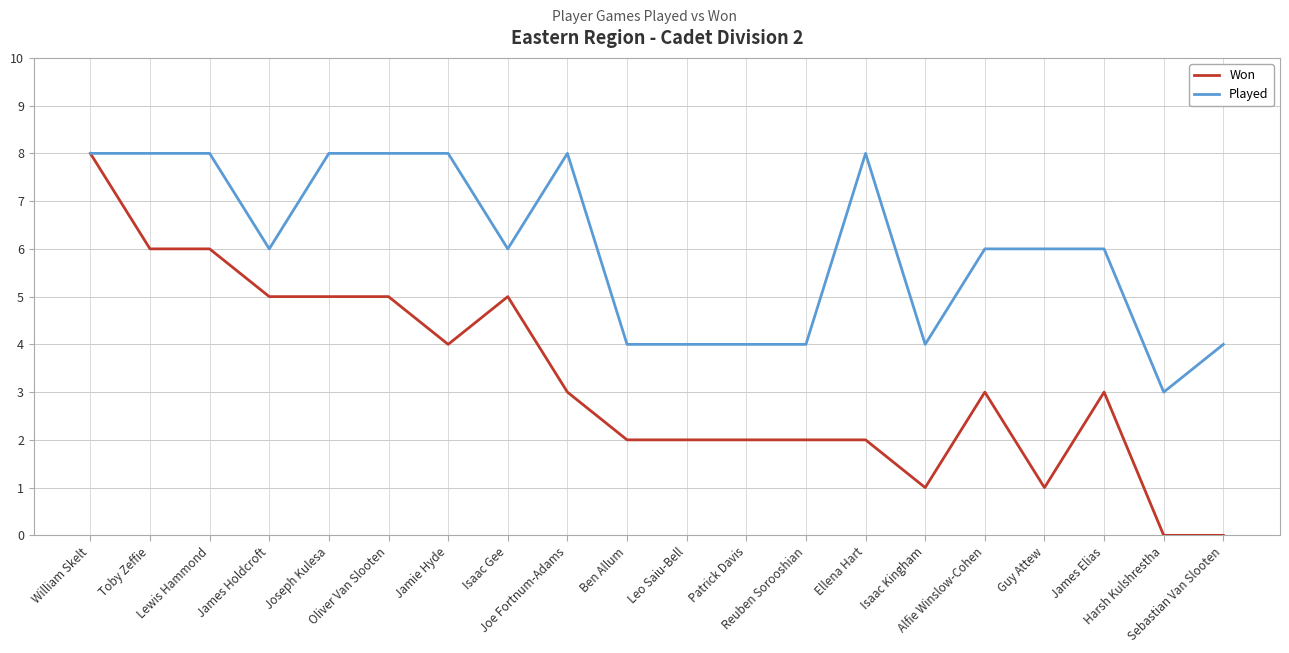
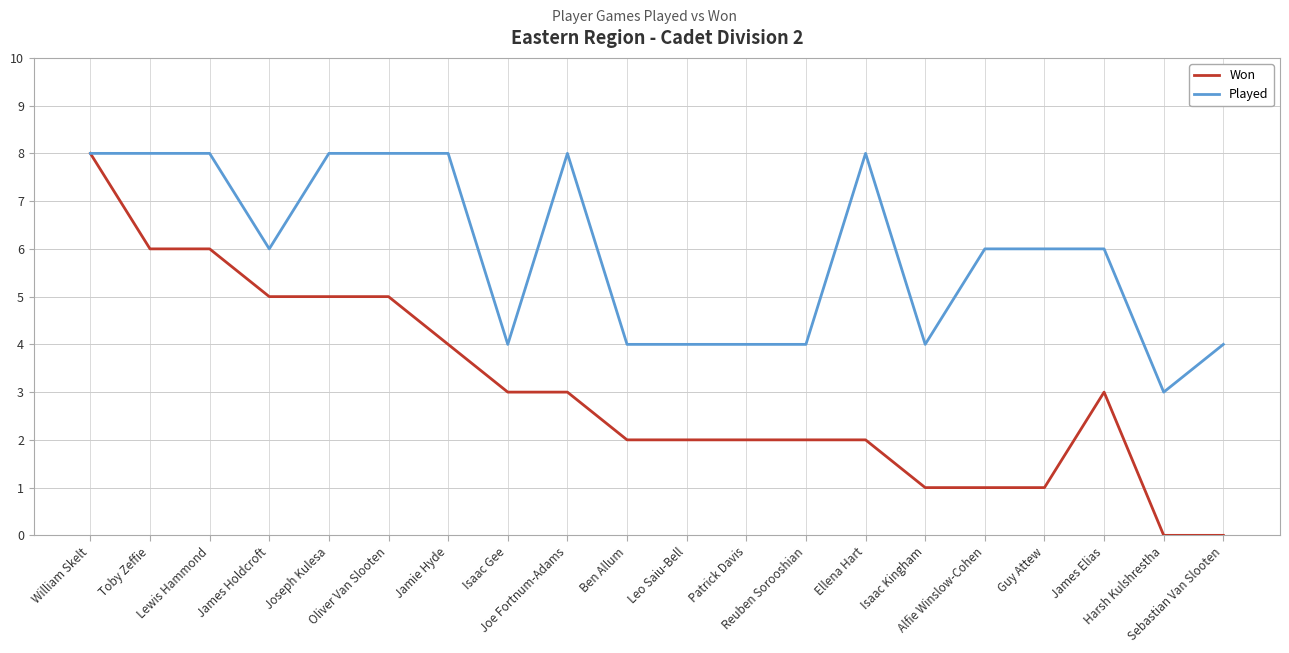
Won, Isaac Gee: 5 -> 3
Played, Isaac Gee: 6 -> 4
Won, Alfie Winslow-Cohen: 3 -> 1
